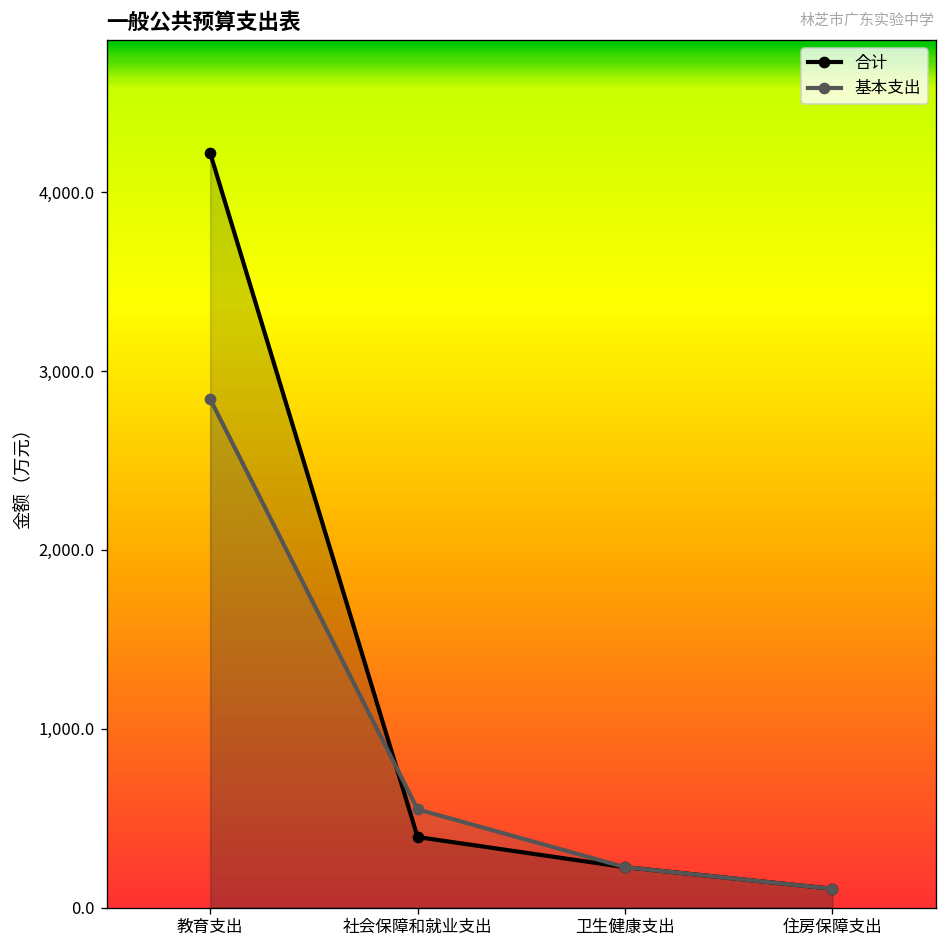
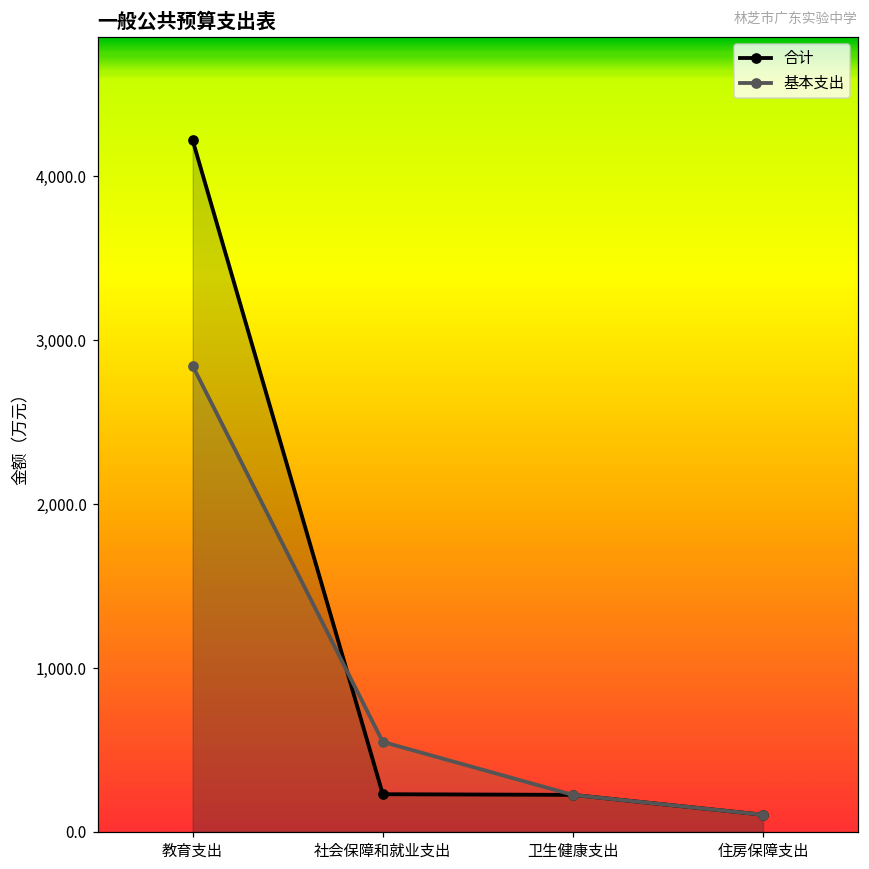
合计, 社会保障和就业支出: 390 -> 230
